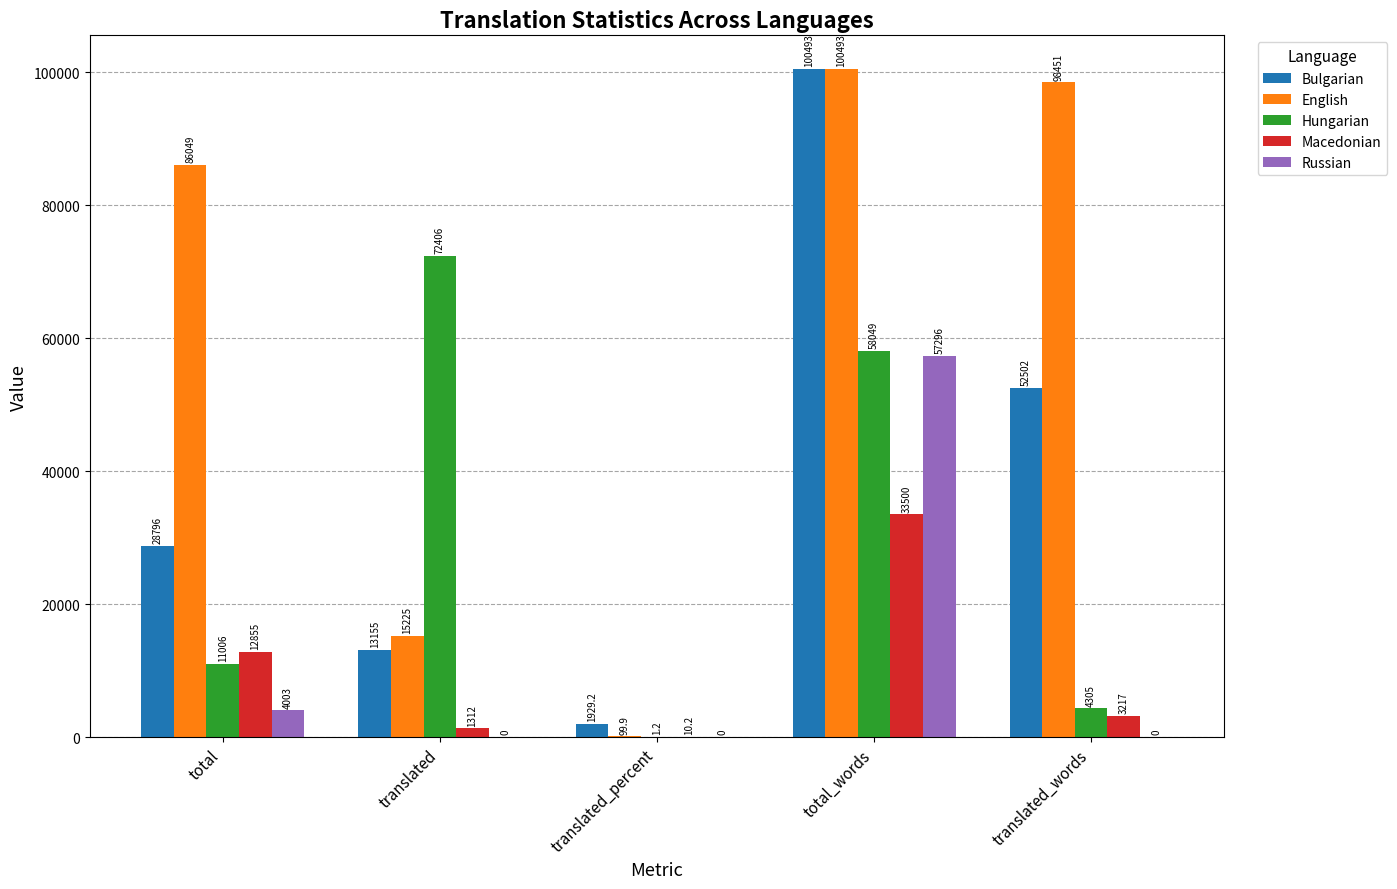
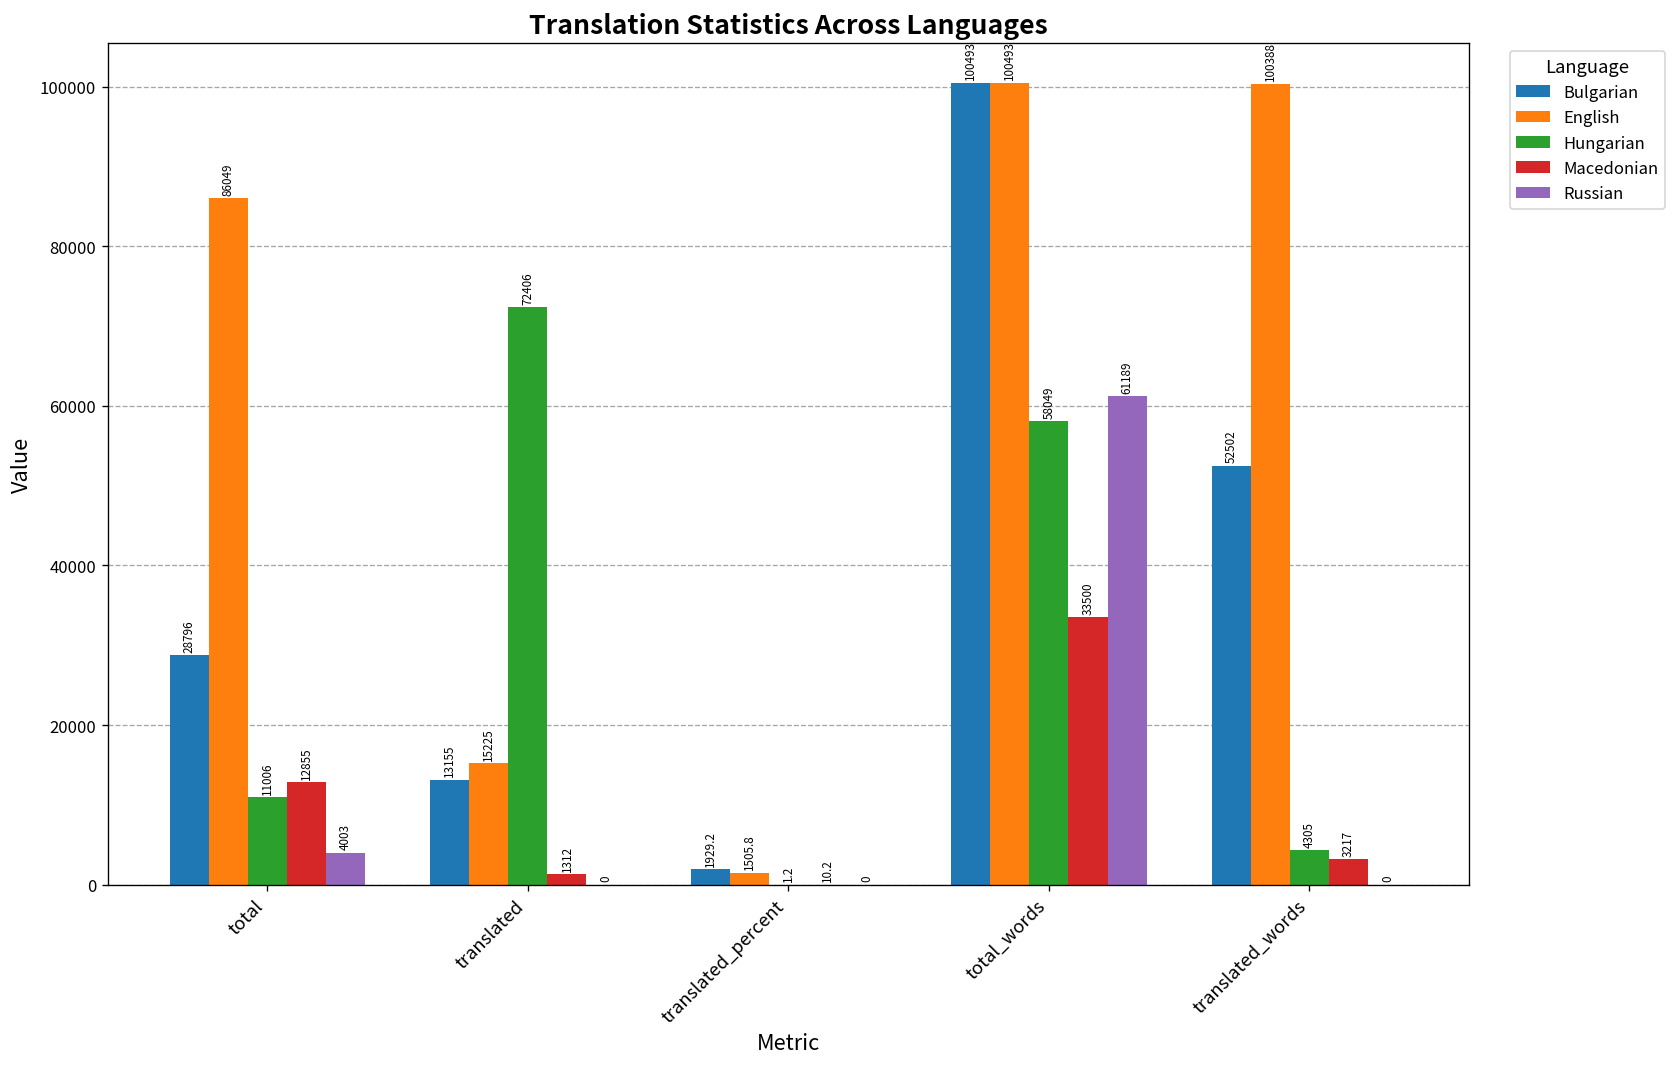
English, translated_percent: 99.9 -> 1505.8
Russian, total_words: 57296 -> 61189
English, translated_words: 98451 -> 100388
